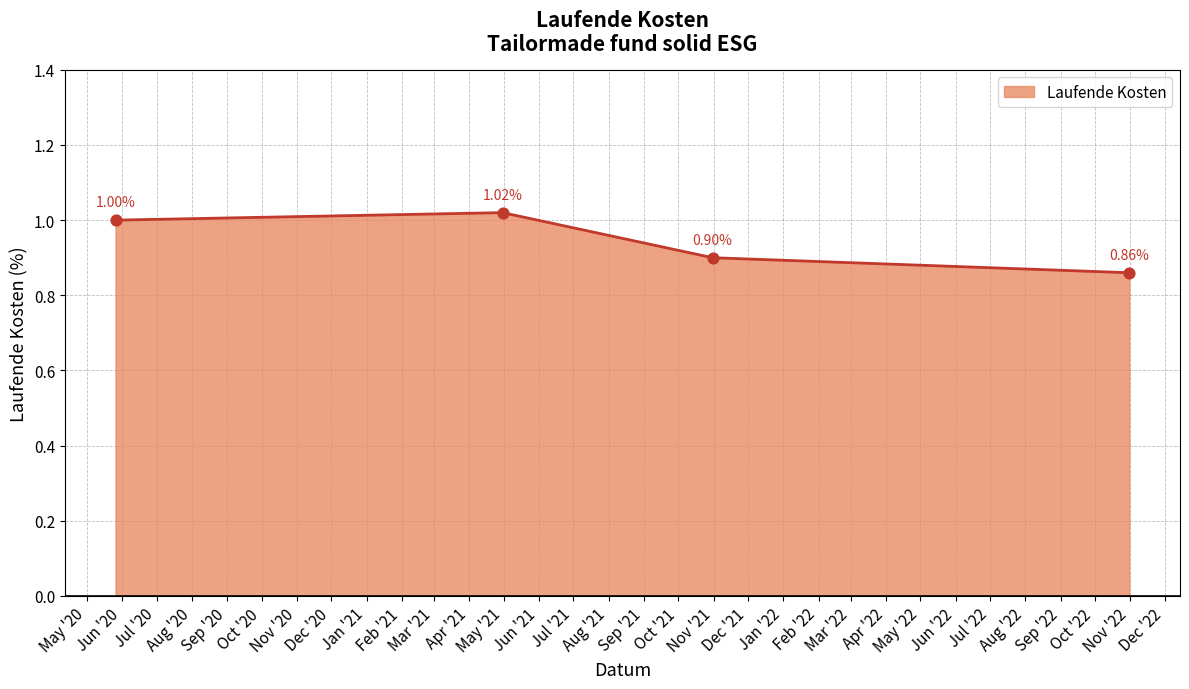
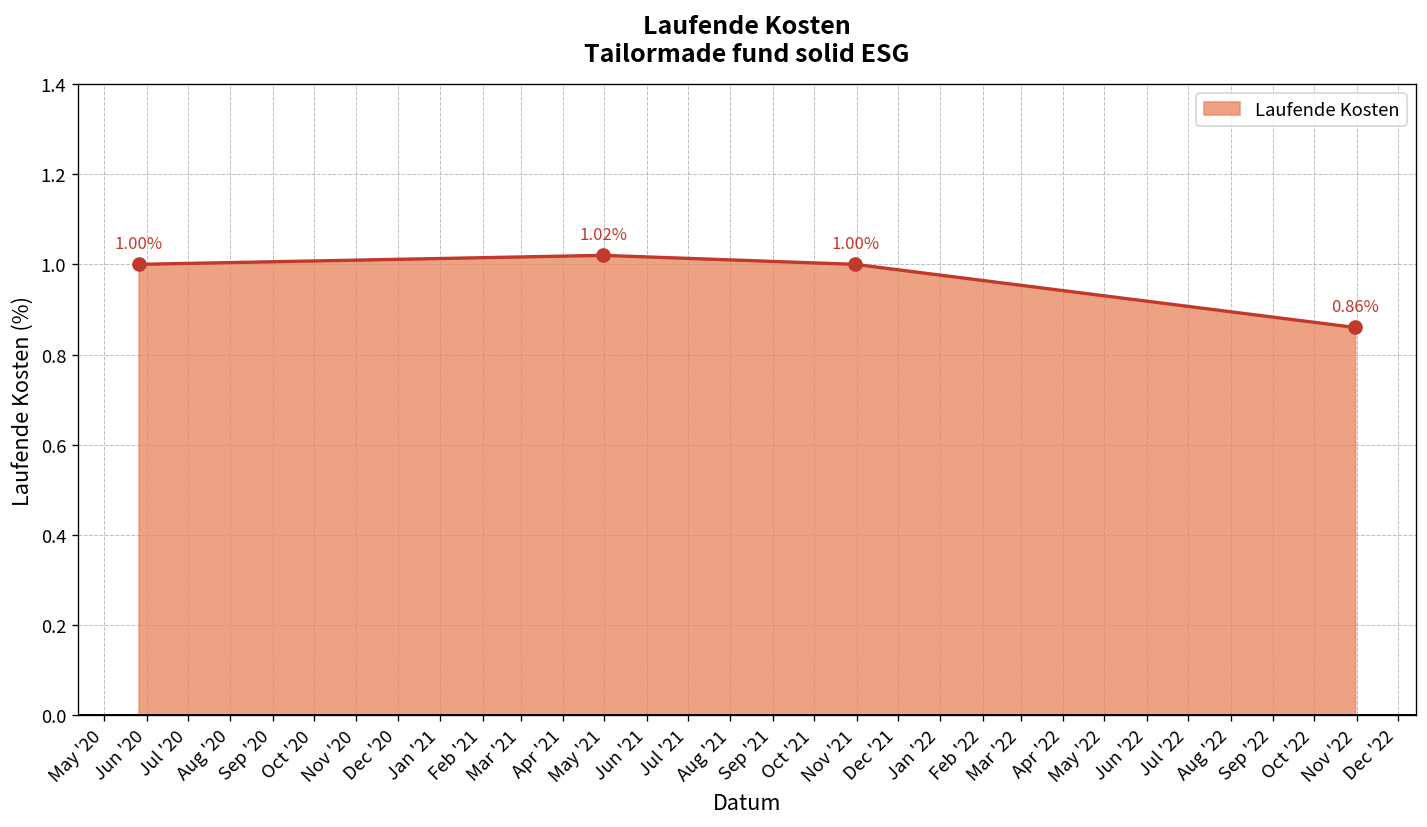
Nov '21: 0.90% -> 1.00%
